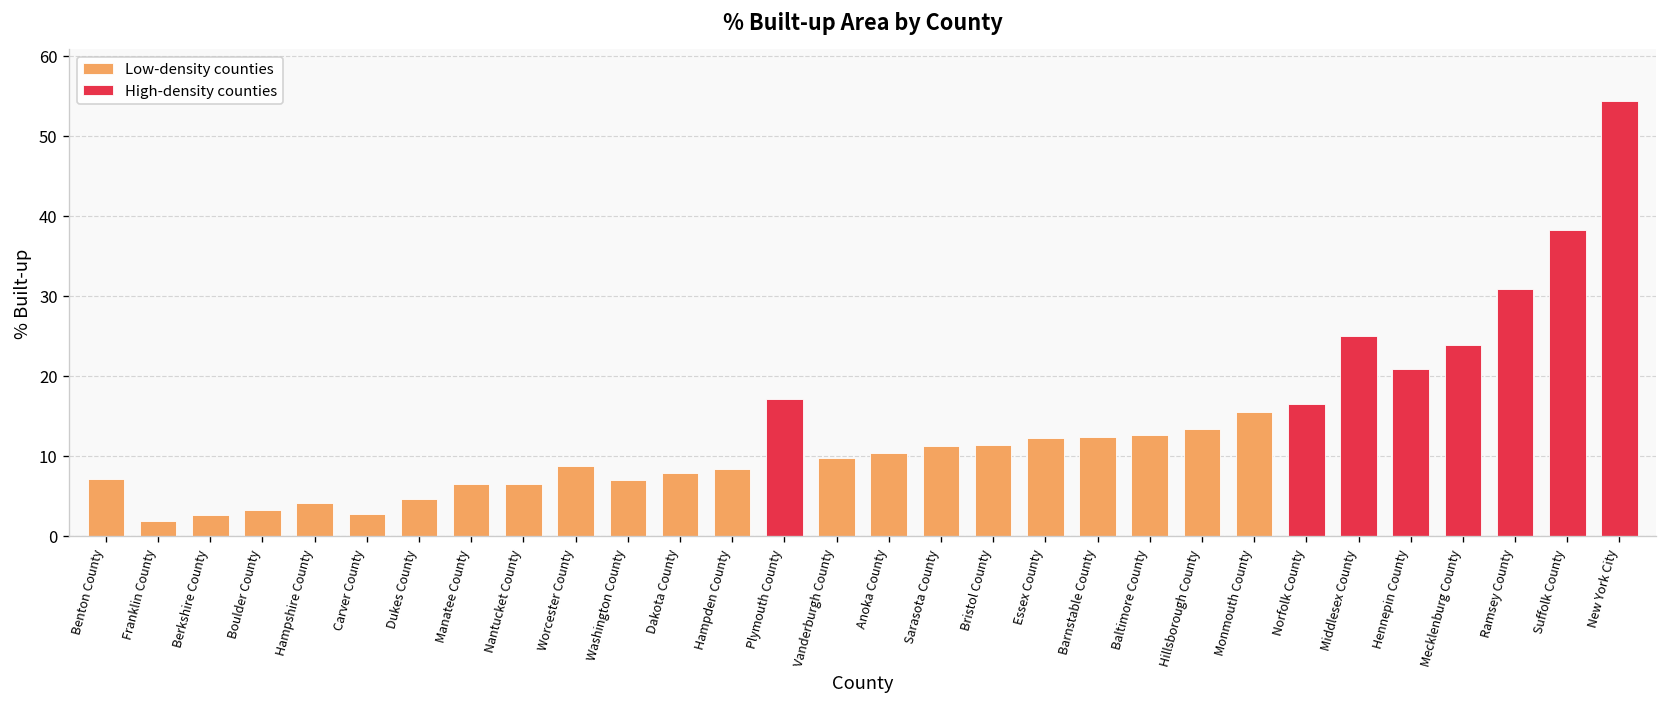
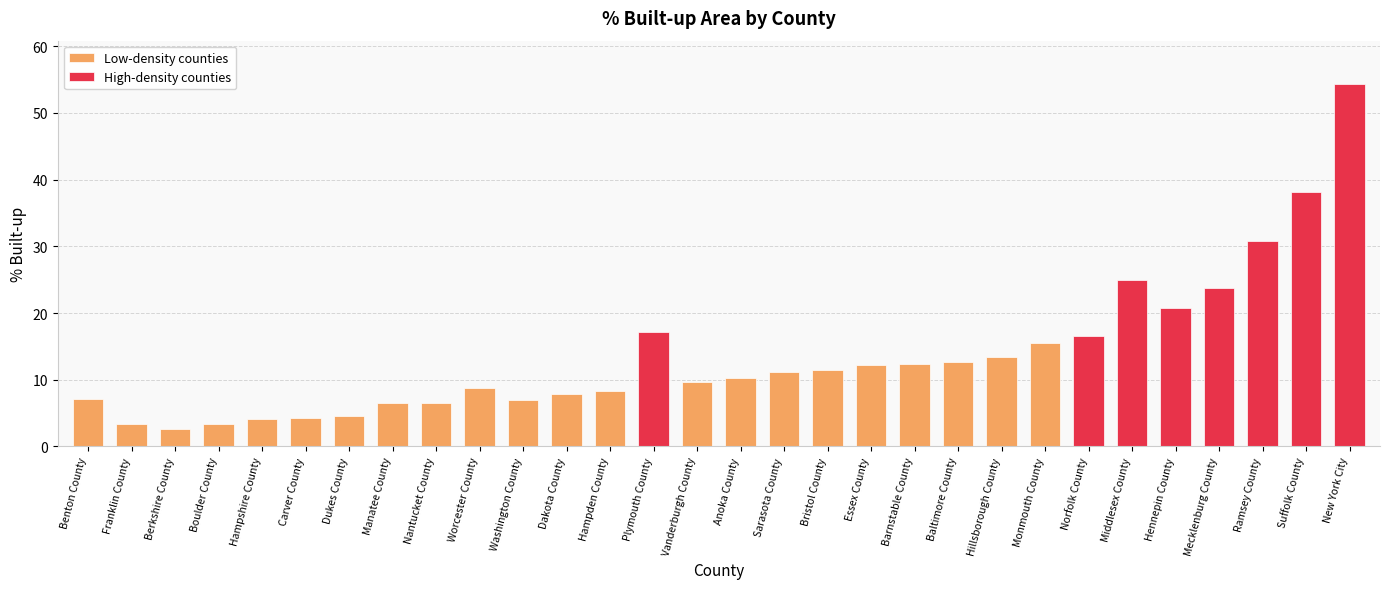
Low-density counties, Franklin County: 2 -> 3
Low-density counties, Carver County: 3 -> 4
